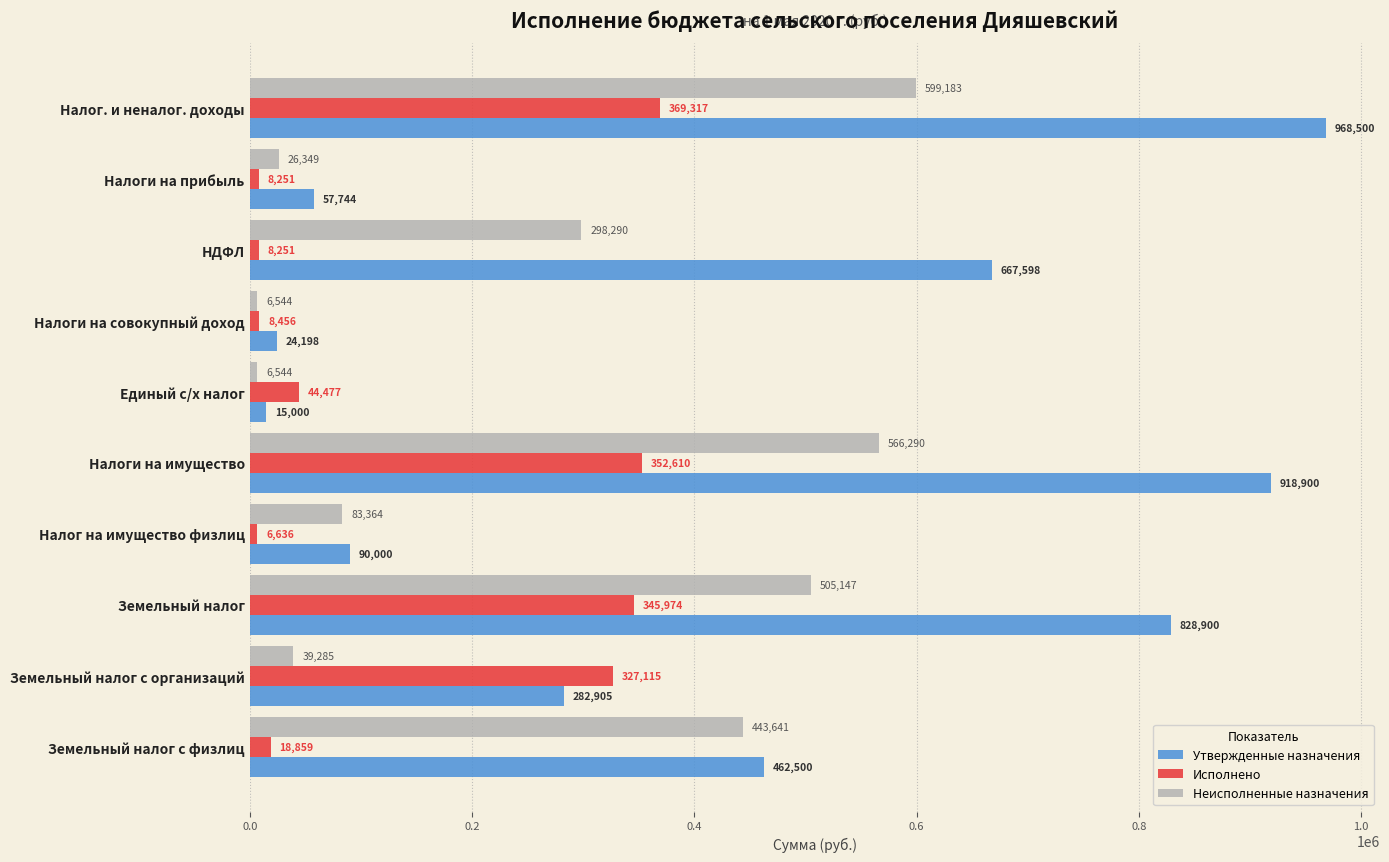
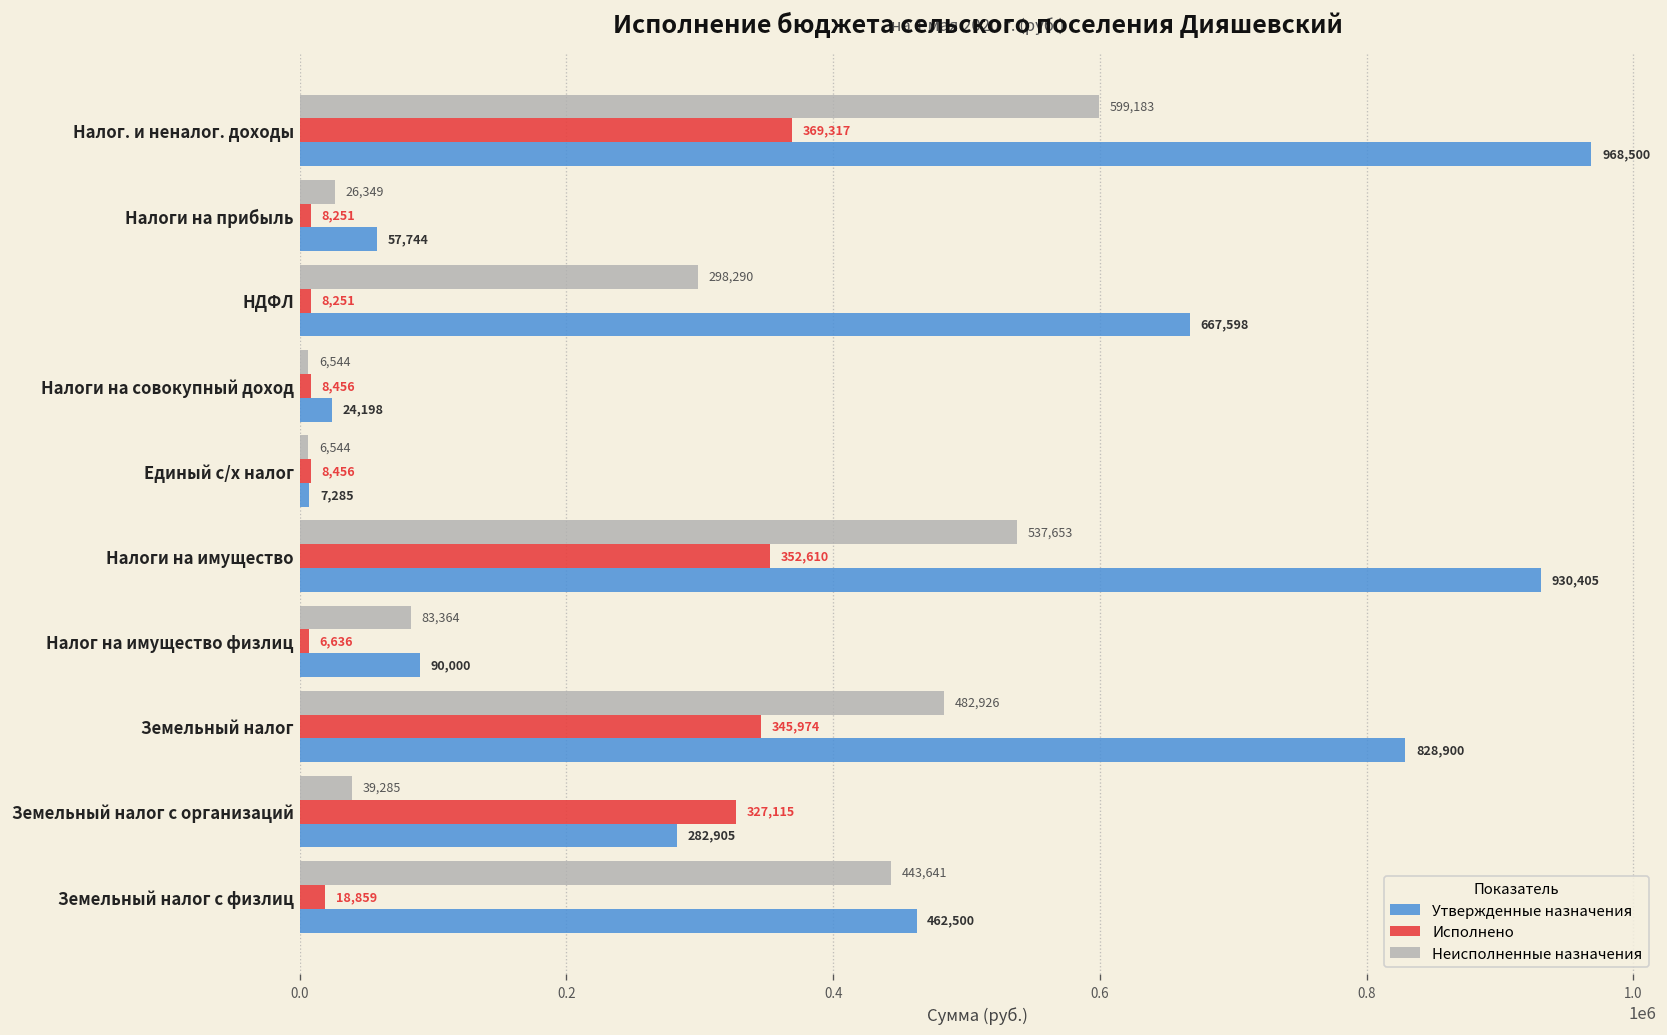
Исполнено, Единый с/х налог: 44,477 -> 8,456
Утвержденные назначения, Единый с/х налог: 15,000 -> 7,285
Неисполненные назначения, Налоги на имущество: 566,290 -> 537,653
Утвержденные назначения, Налоги на имущество: 918,900 -> 930,405
Неисполненные назначения, Земельный налог: 505,147 -> 482,926
